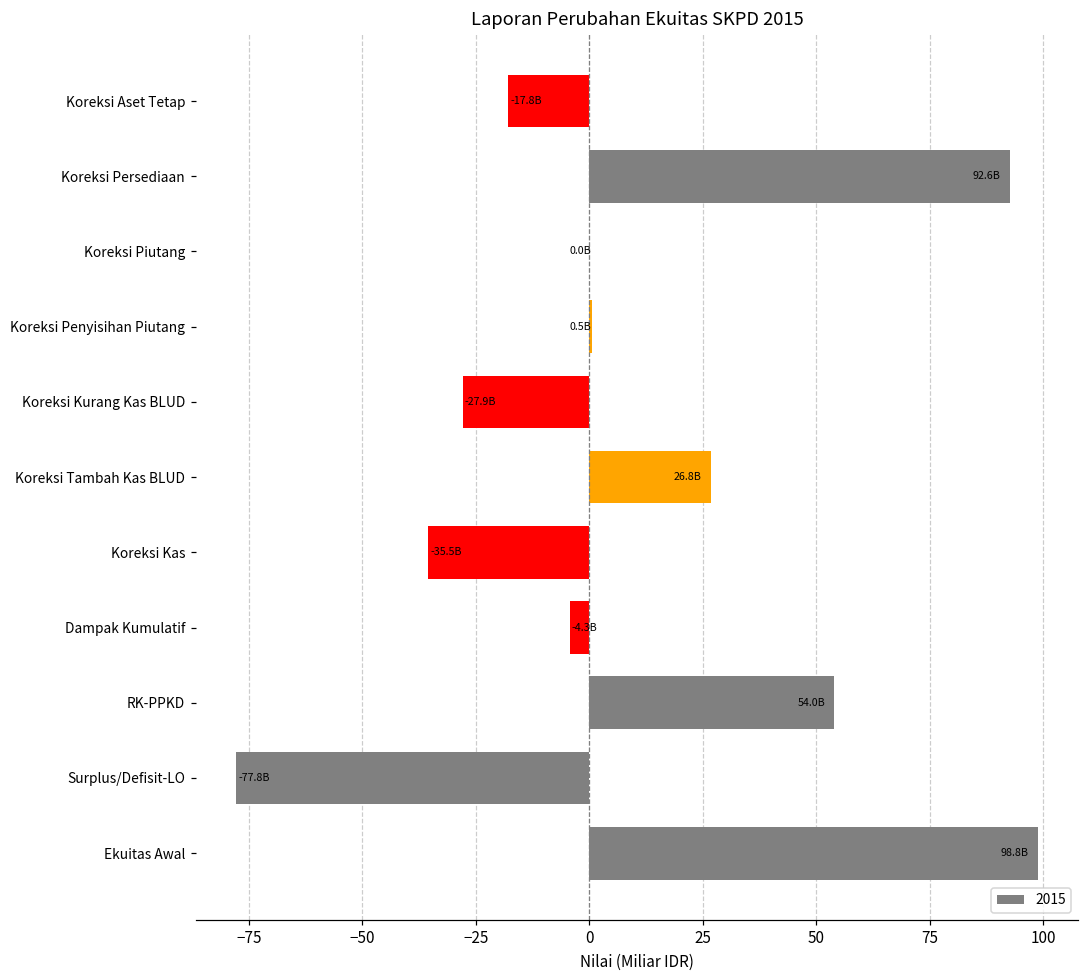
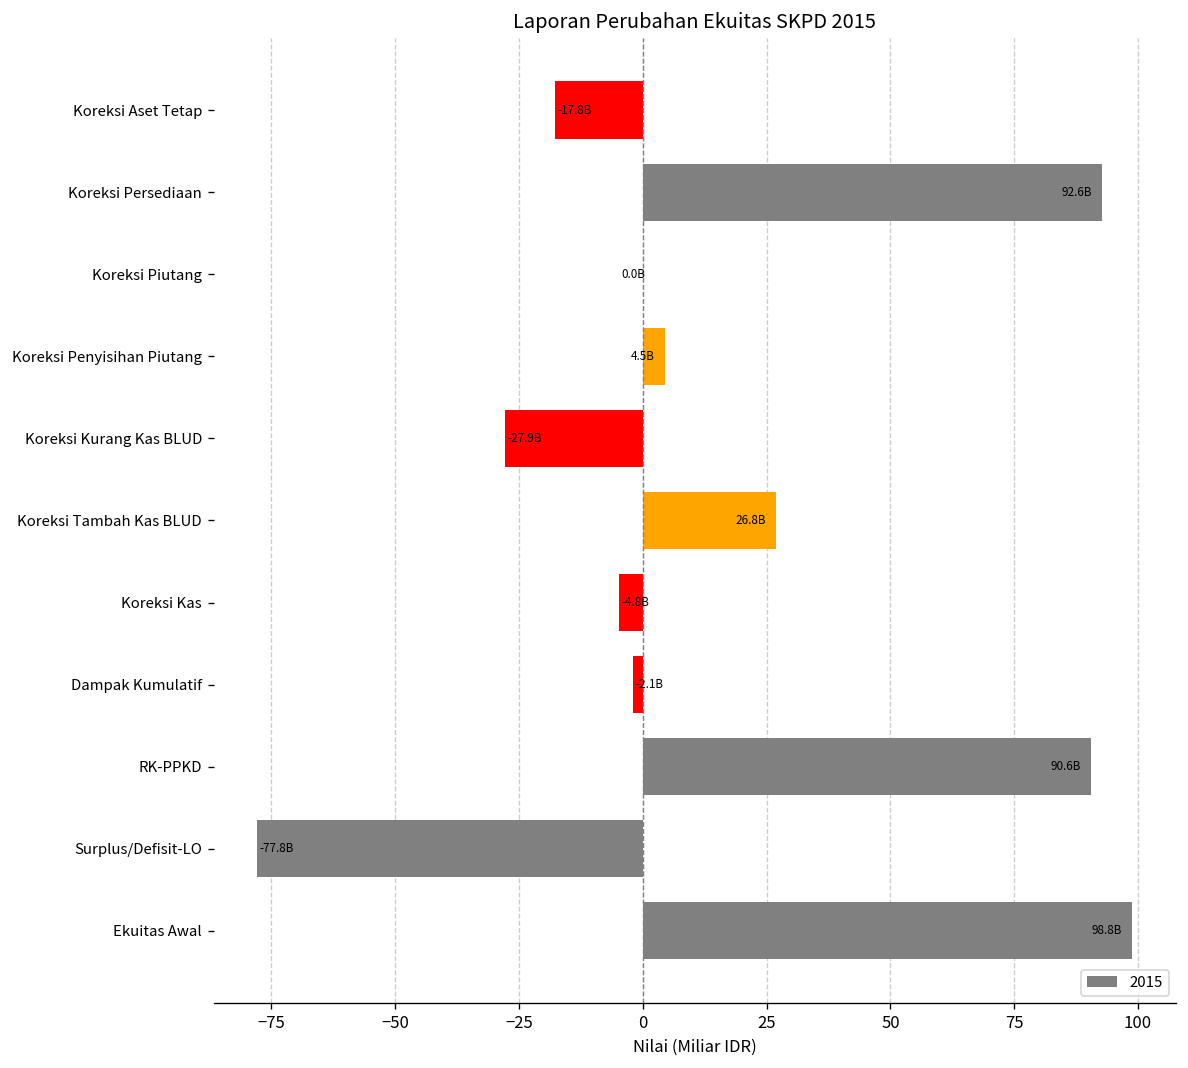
Koreksi Penyisihan Piutang: 0.5B -> 4.5B
Koreksi Kas: -35.5B -> -4.8B
Dampak Kumulatif: -4.3B -> -2.1B
RK-PPKD: 54.0B -> 90.6B
